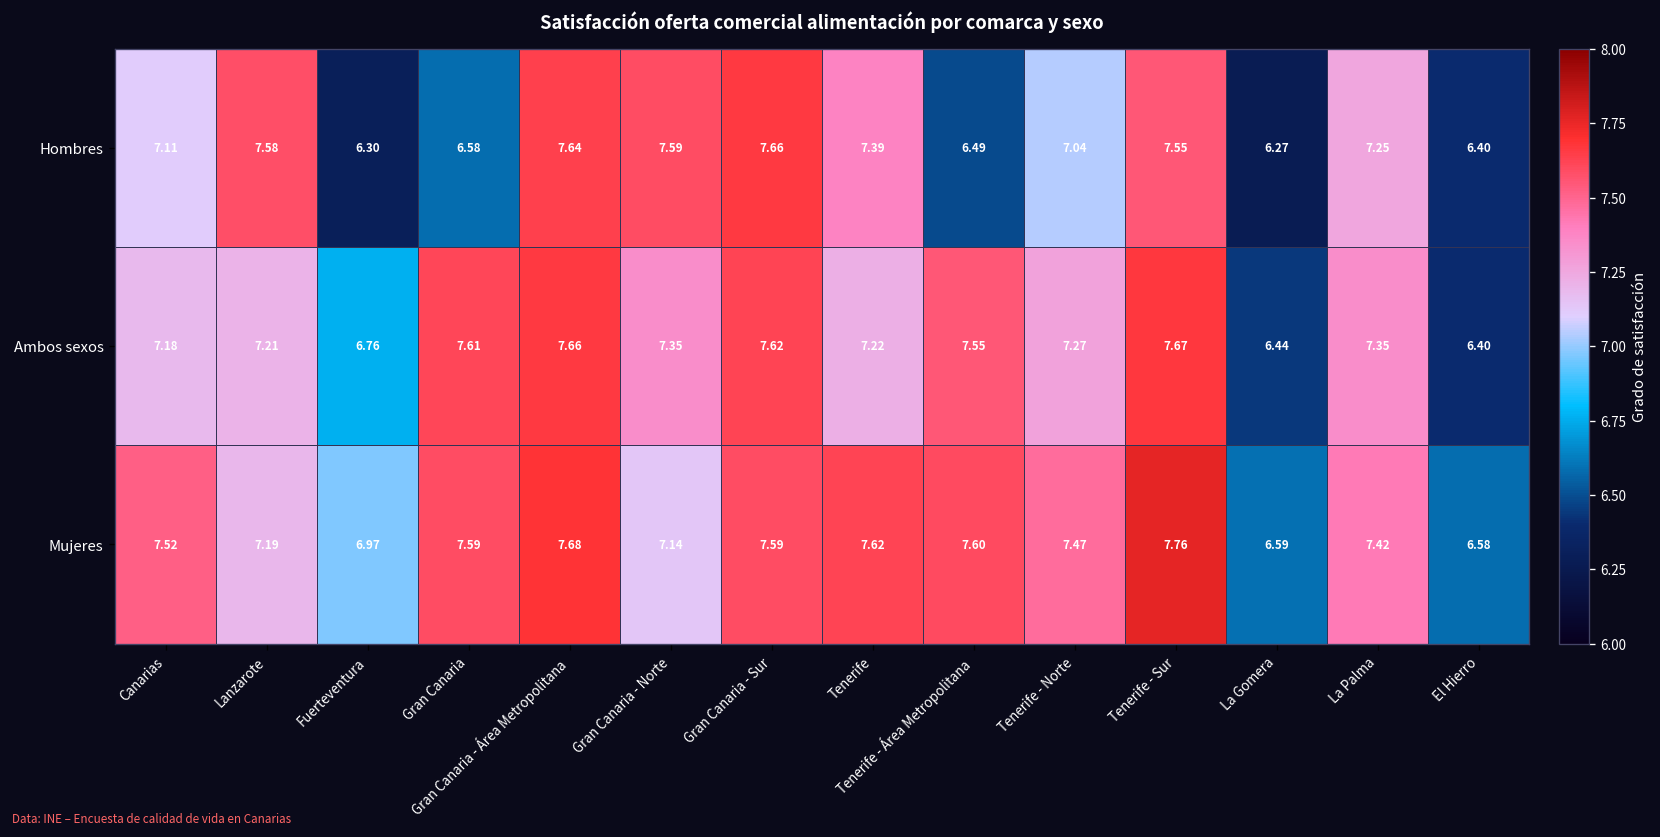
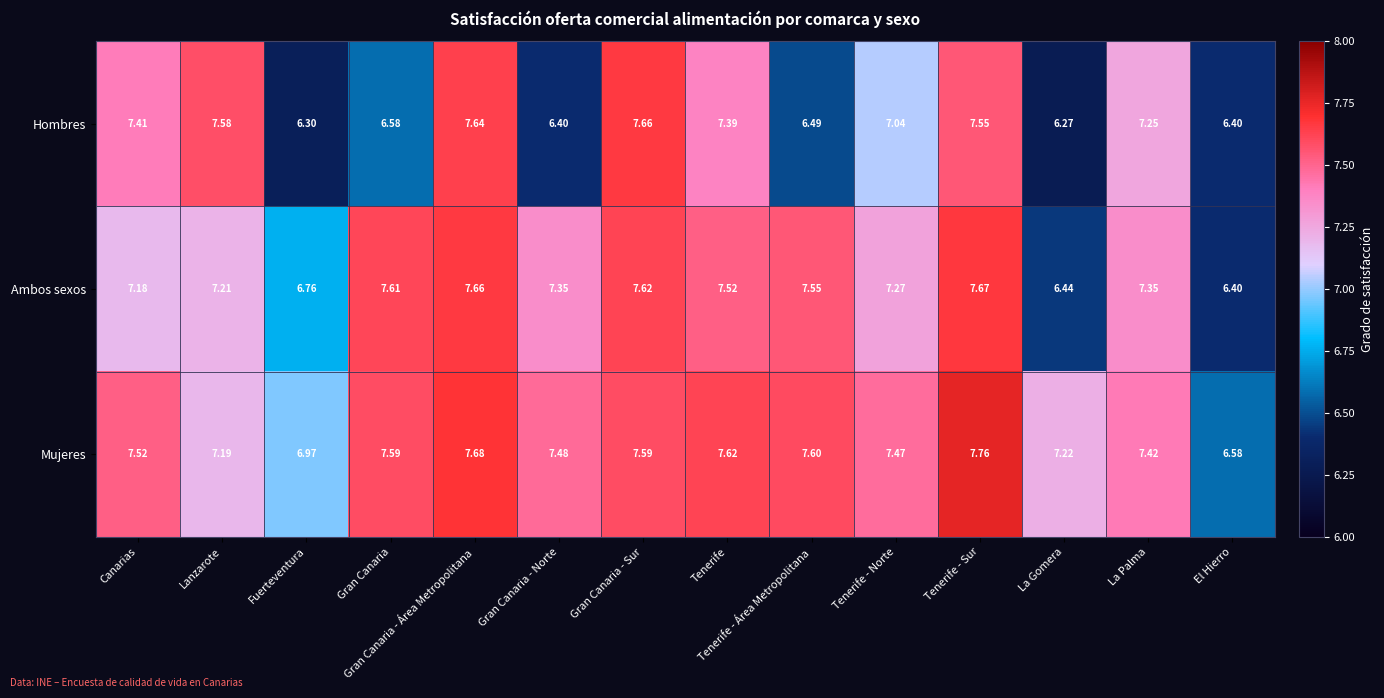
Hombres, Canarias: 7.11 -> 7.41
Hombres, Gran Canaria - Norte: 7.59 -> 6.40
Ambos sexos, Tenerife: 7.22 -> 7.52
Mujeres, Gran Canaria - Norte: 7.14 -> 7.48
Mujeres, La Gomera: 6.59 -> 7.22
